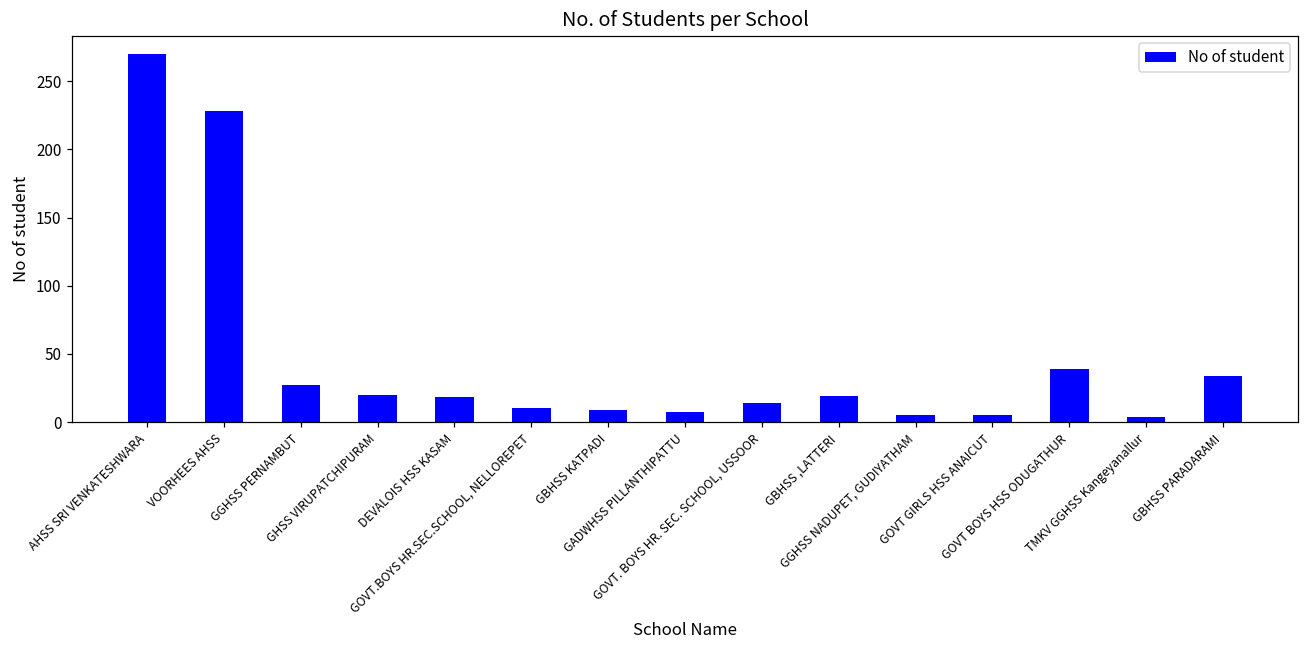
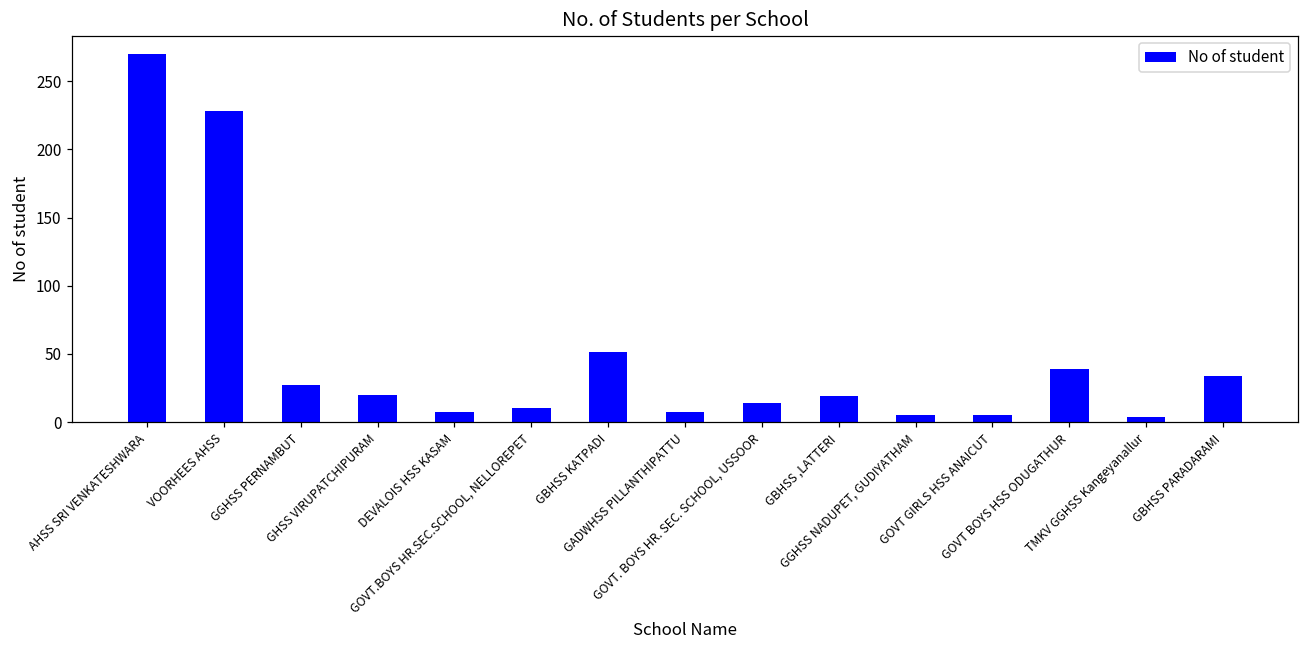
DEVALOIS HSS KASAM: 18 -> 7
GBHSS KATPADI: 9 -> 51
